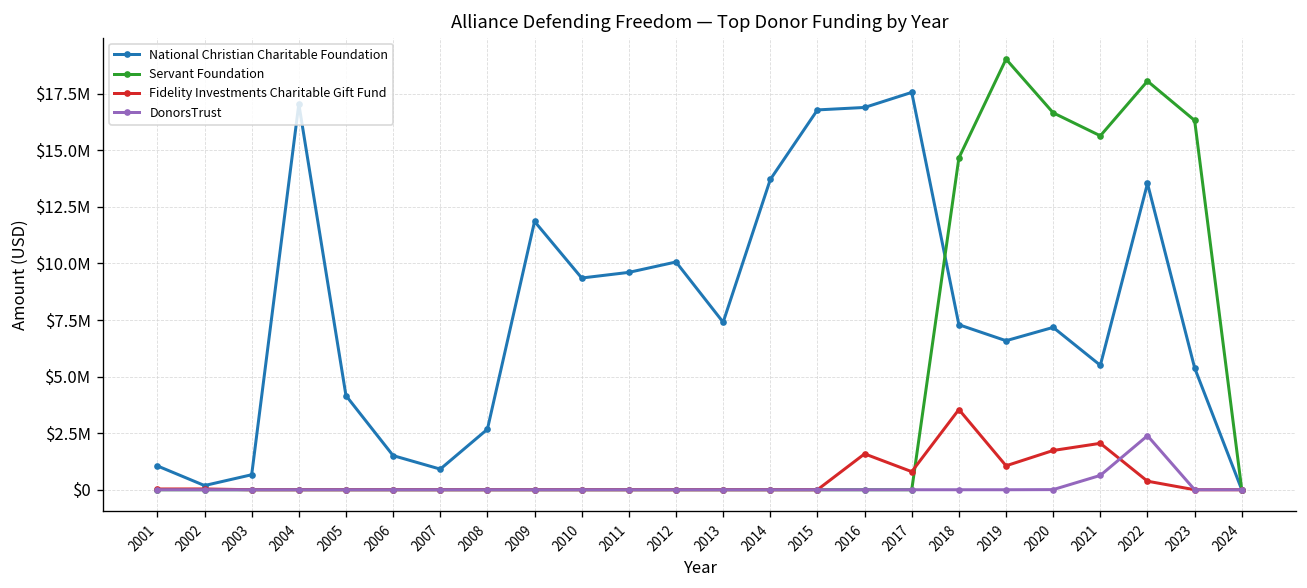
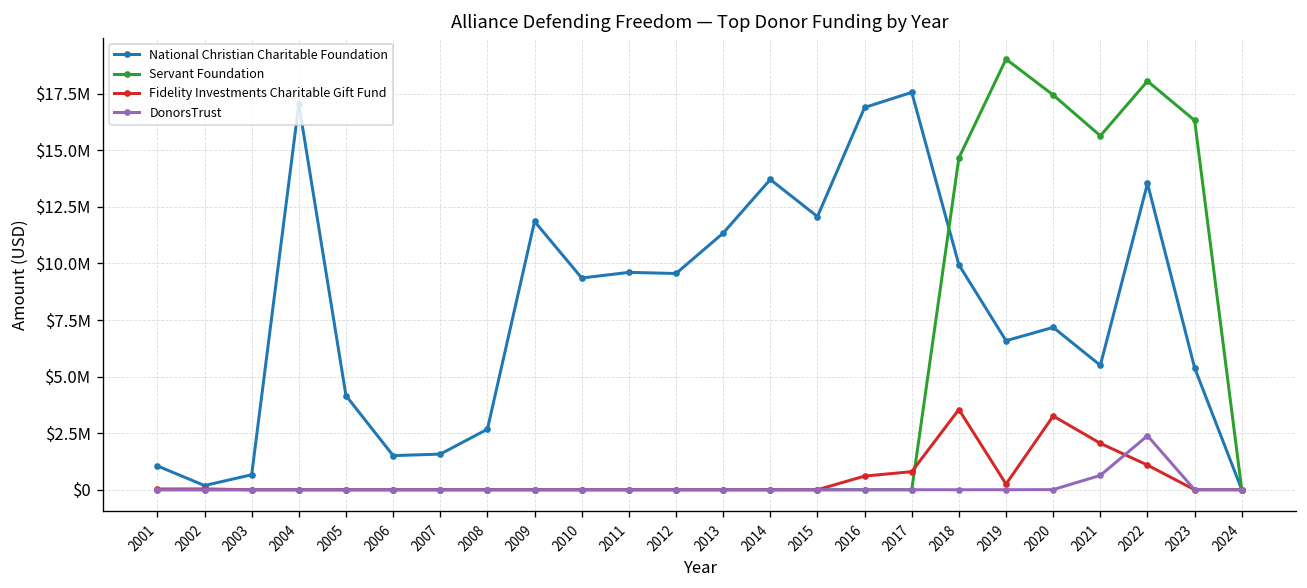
National Christian Charitable Foundation, 2007: $900000 -> $1600000
National Christian Charitable Foundation, 2012: $10100000 -> $9600000
National Christian Charitable Foundation, 2013: $7400000 -> $11300000
National Christian Charitable Foundation, 2015: $16800000 -> $12100000
Fidelity Investments Charitable Gift Fund, 2016: $1600000 -> $600000
National Christian Charitable Foundation, 2018: $7300000 -> $9900000
Fidelity Investments Charitable Gift Fund, 2019: $1100000 -> $300000
Servant Foundation, 2020: $16700000 -> $17400000
Fidelity Investments Charitable Gift Fund, 2020: $1700000 -> $3300000
Fidelity Investments Charitable Gift Fund, 2022: $400000 -> $1100000
